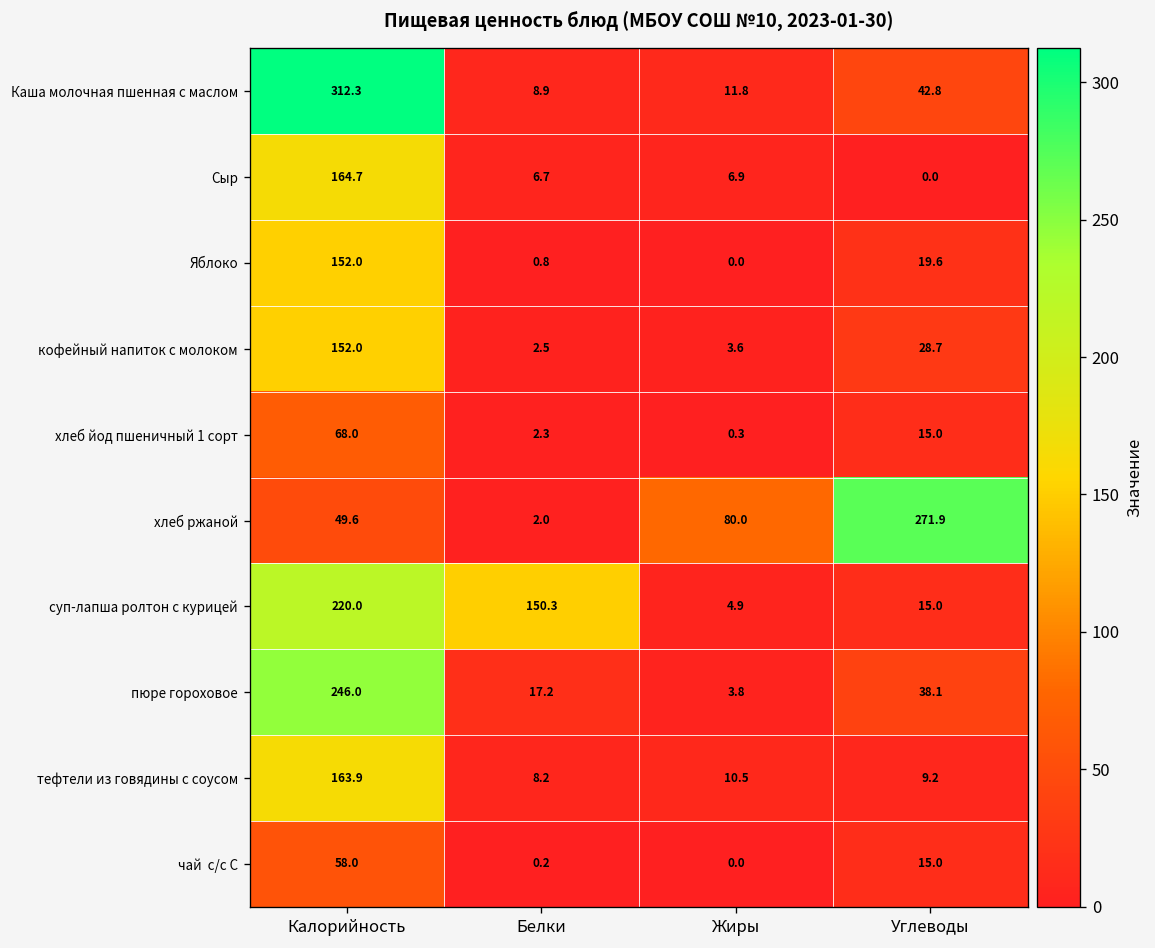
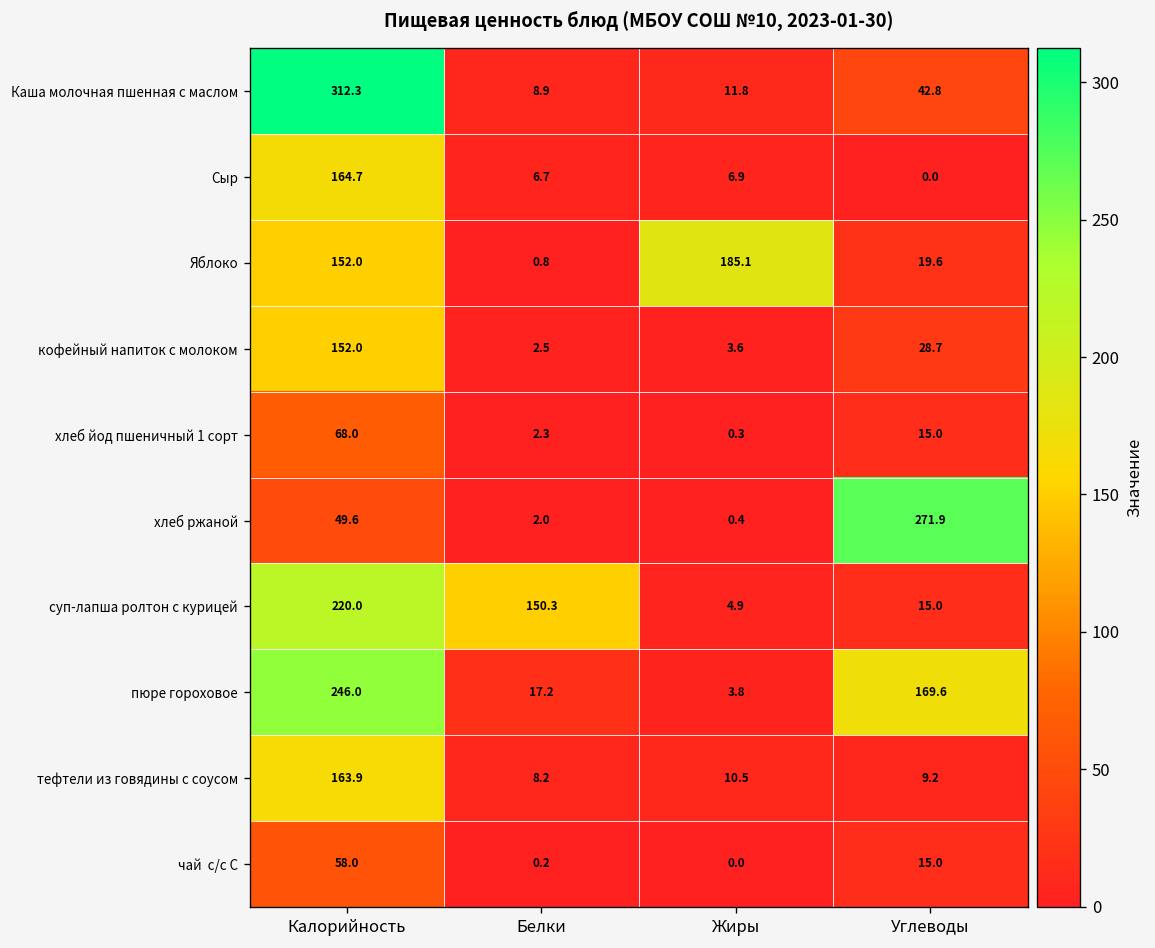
Яблоко, Жиры: 0.0 -> 185.1
хлеб ржаной, Жиры: 80.0 -> 0.4
пюре гороховое, Углеводы: 38.1 -> 169.6
